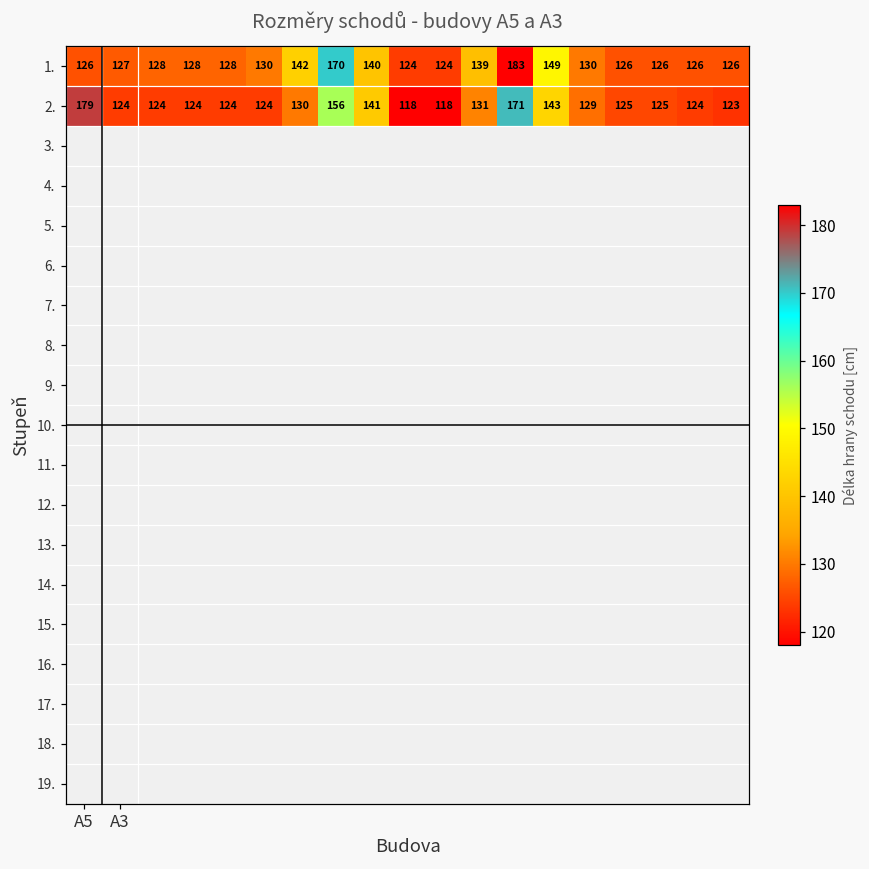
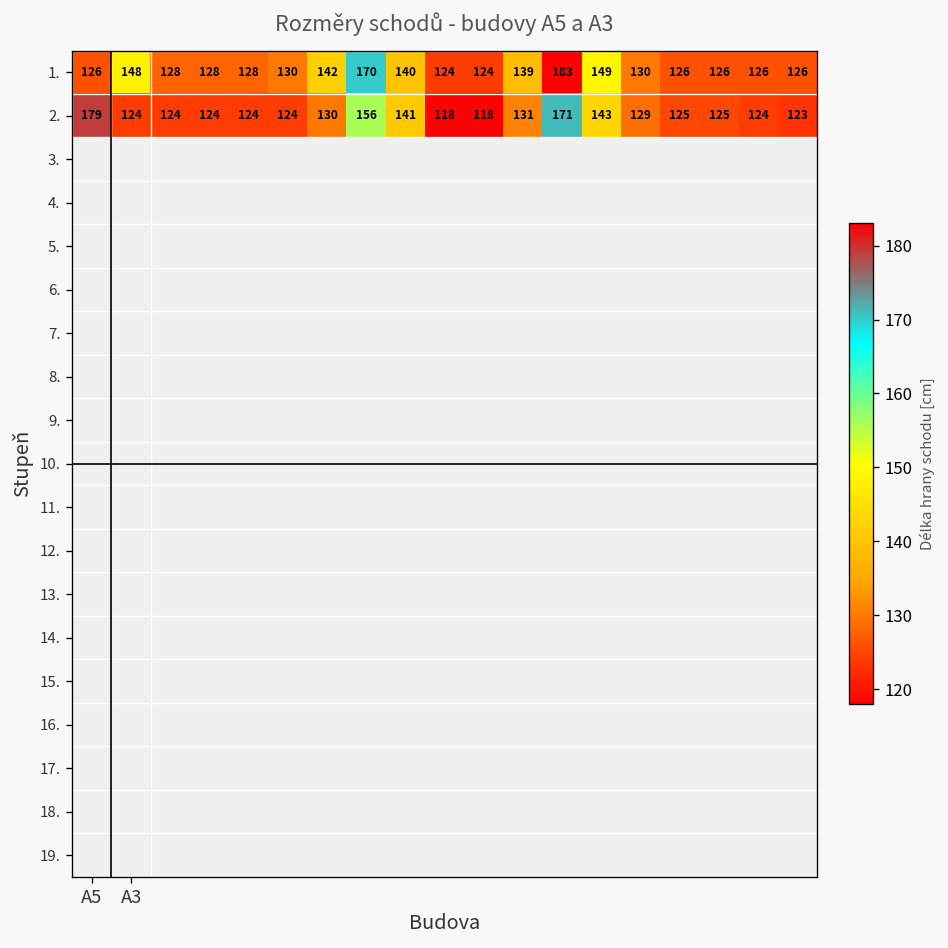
1., A3: 127 -> 148
